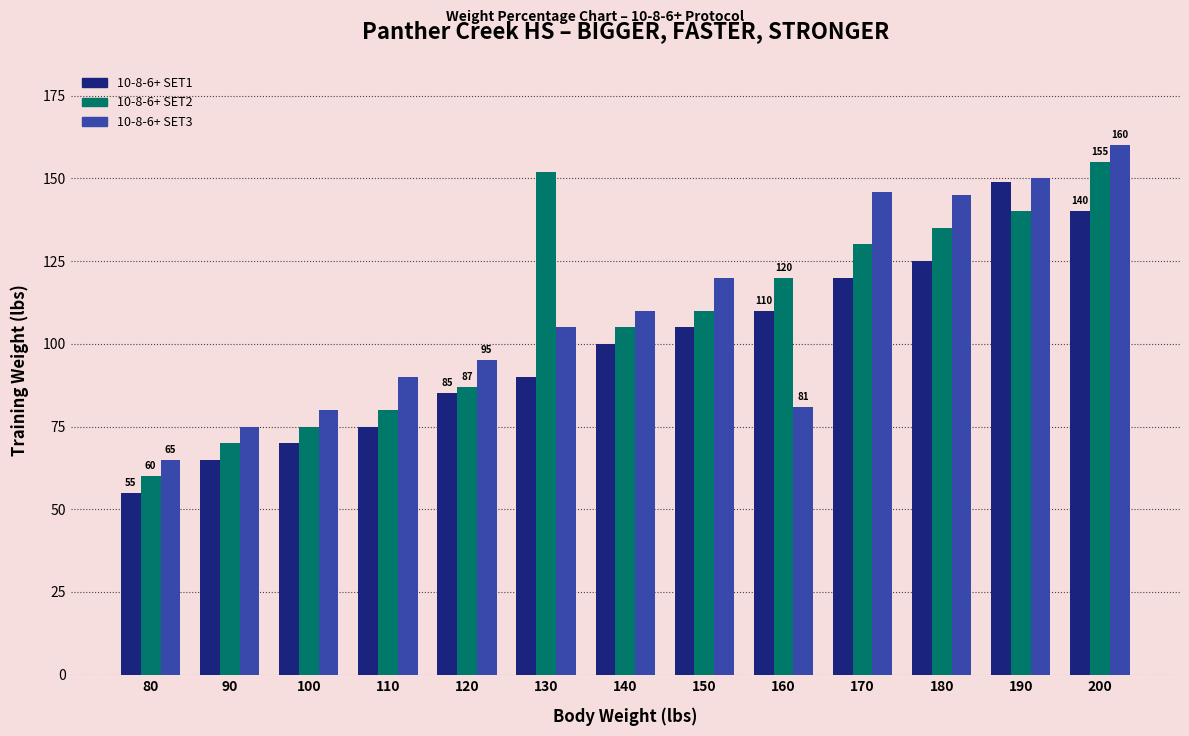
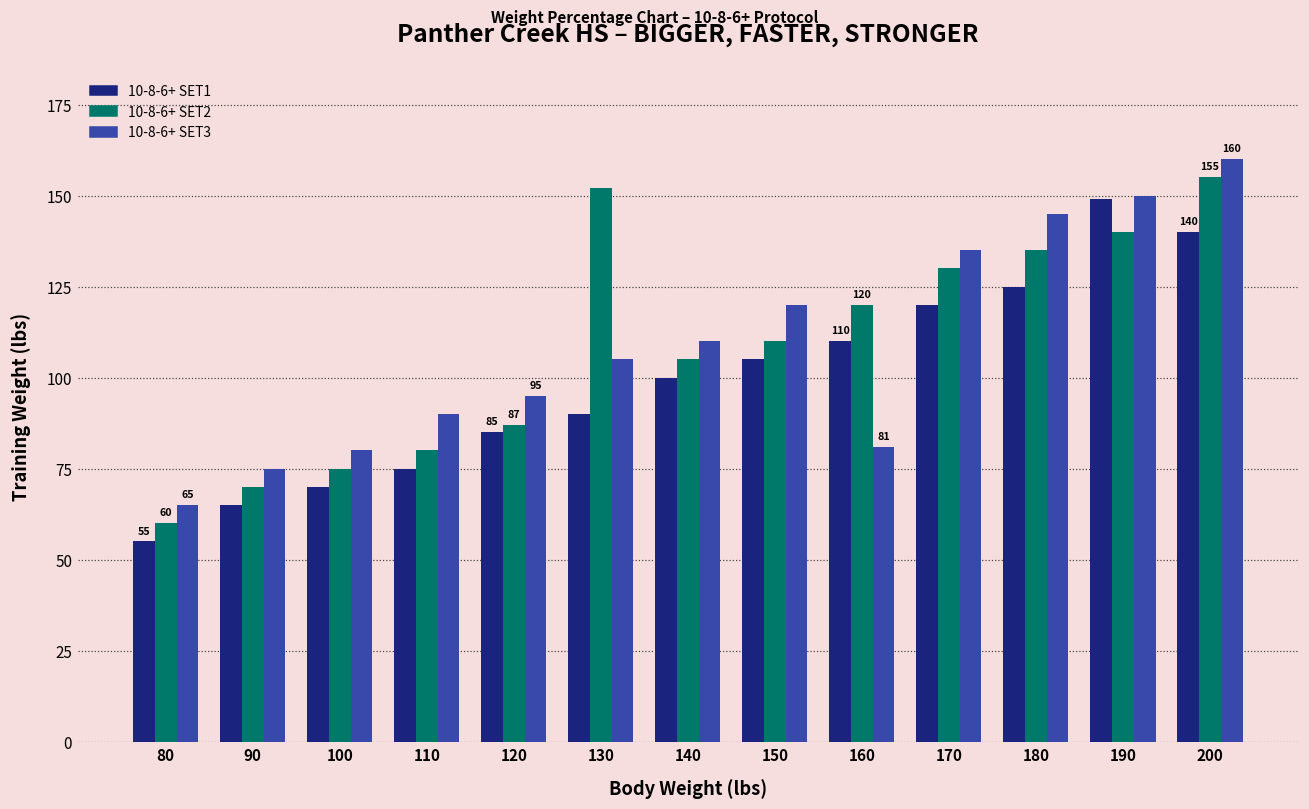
10-8-6+ SET3, 170: 146 -> 135
